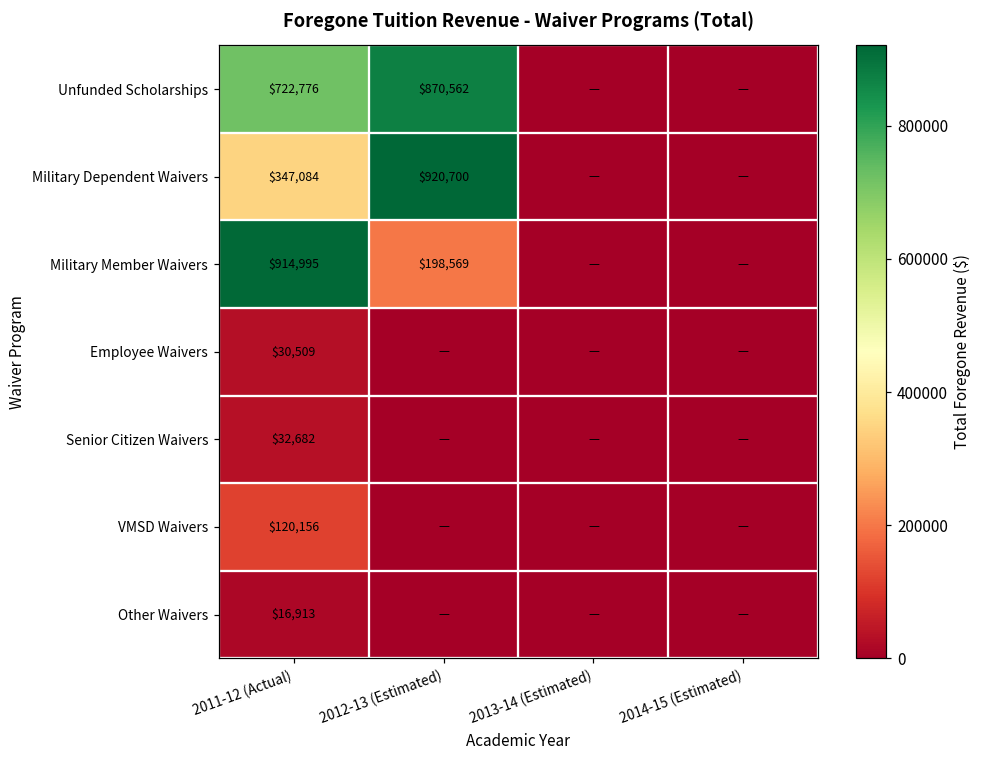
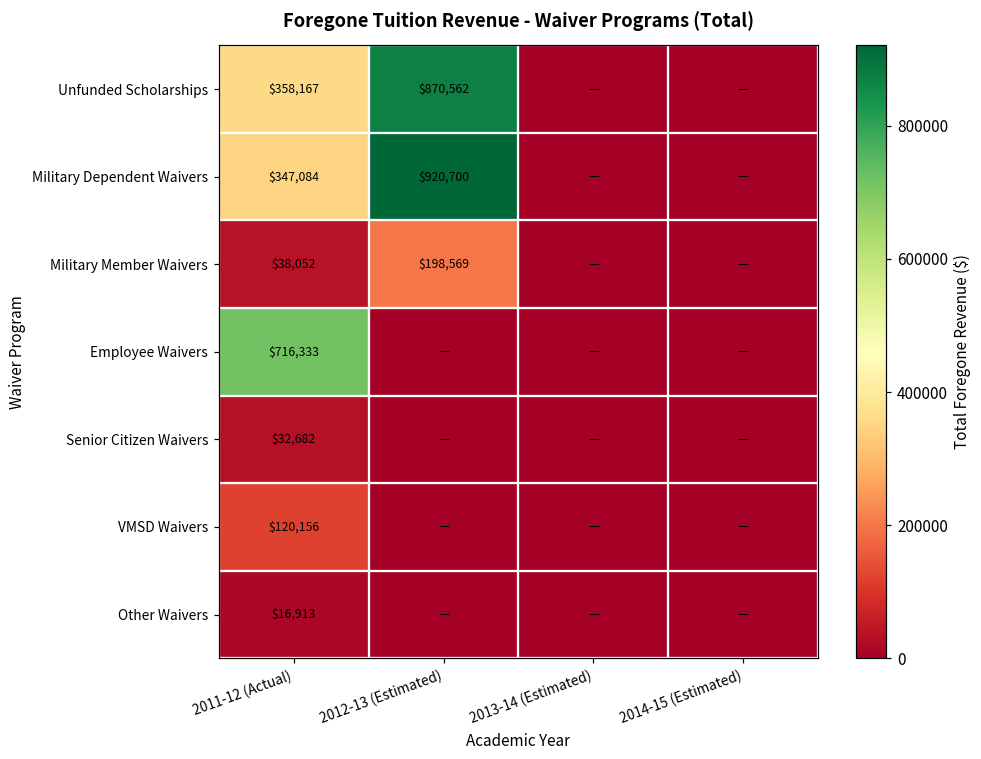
Unfunded Scholarships, 2011-12 (Actual): $722,776 -> $358,167
Military Member Waivers, 2011-12 (Actual): $914,995 -> $38,052
Employee Waivers, 2011-12 (Actual): $30,509 -> $716,333
